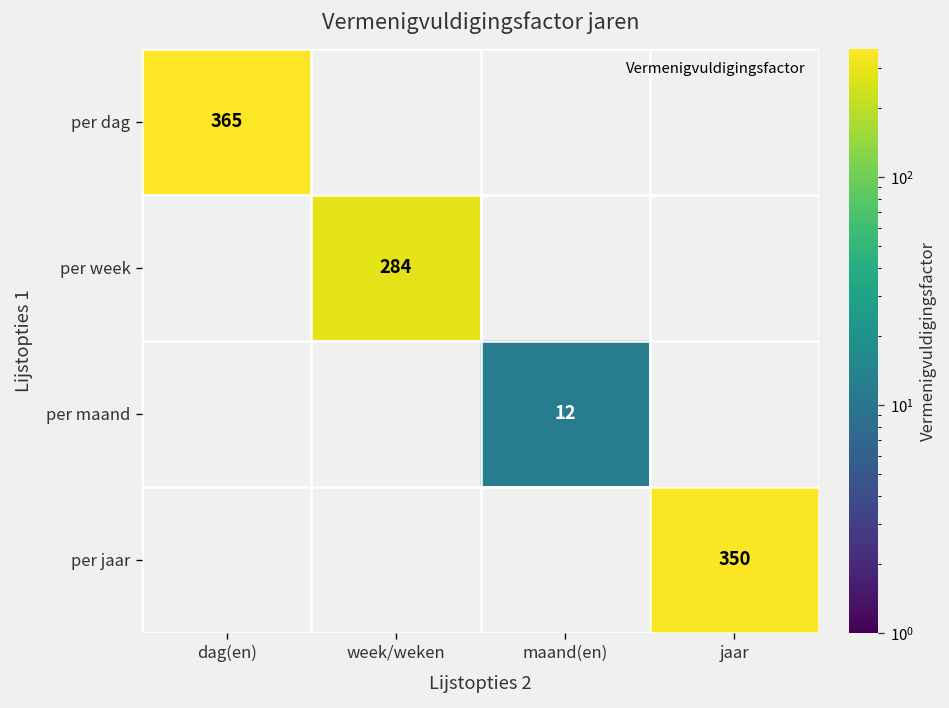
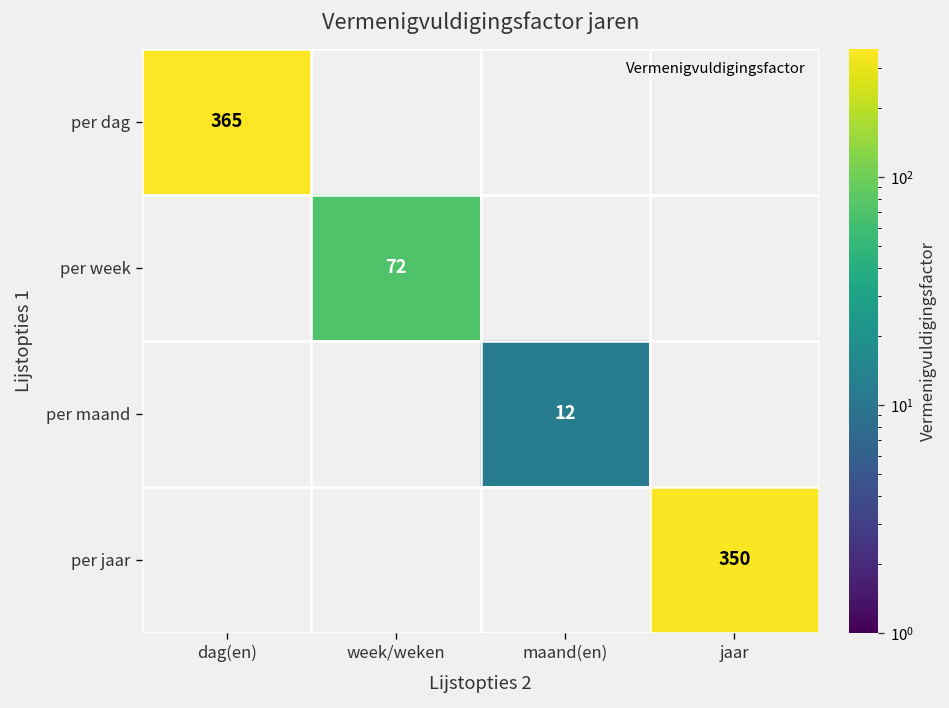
per week, week/weken: 284 -> 72
